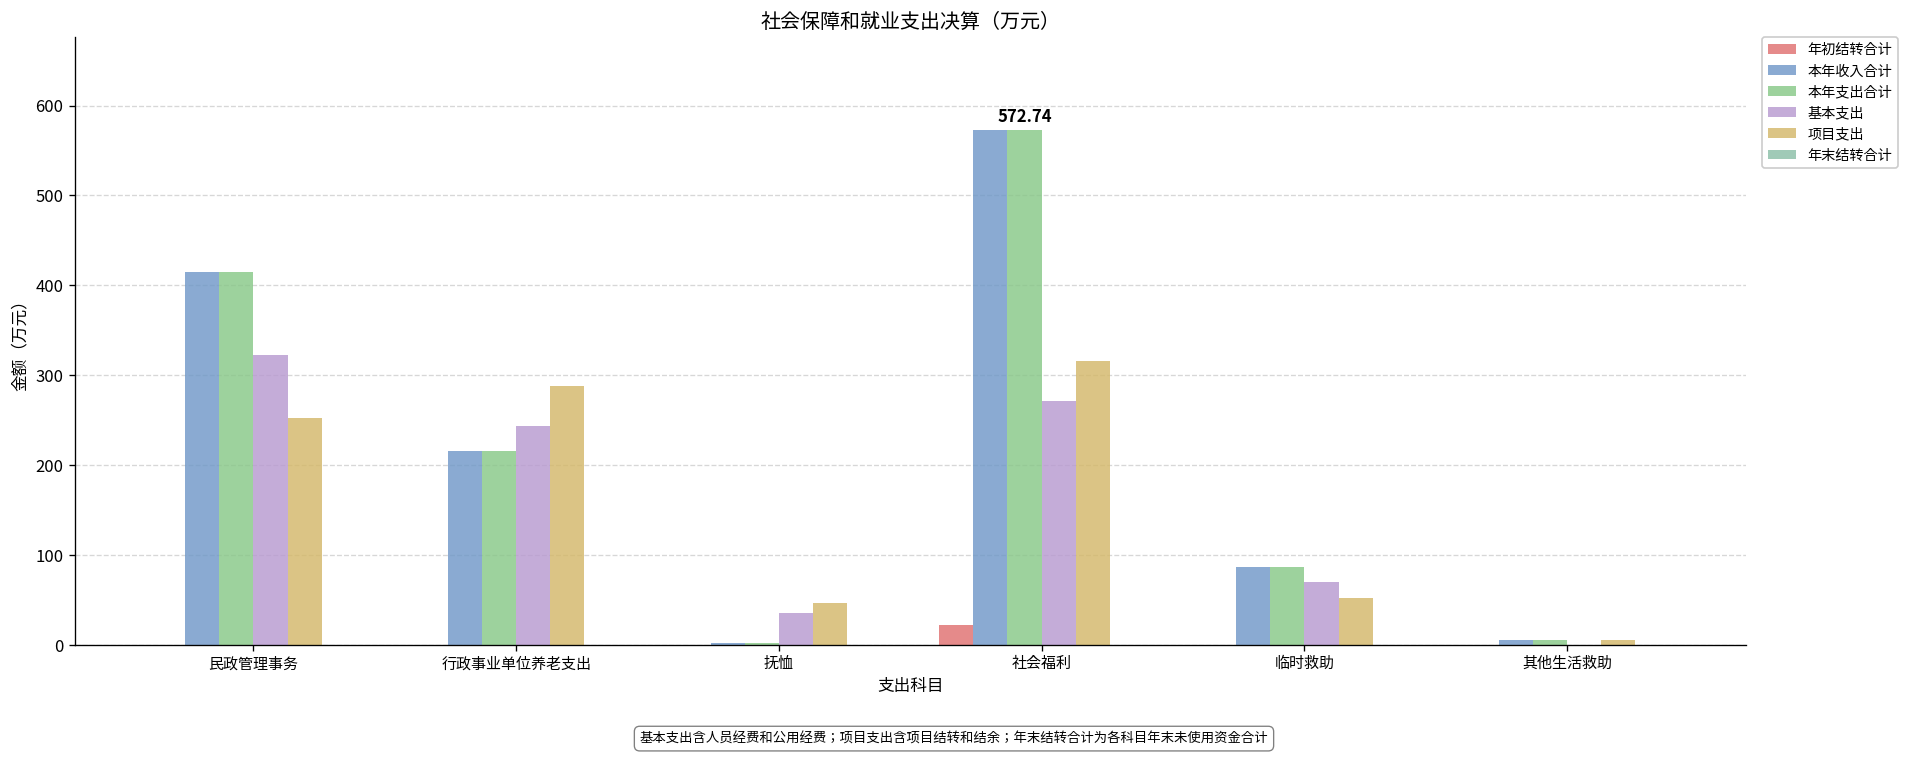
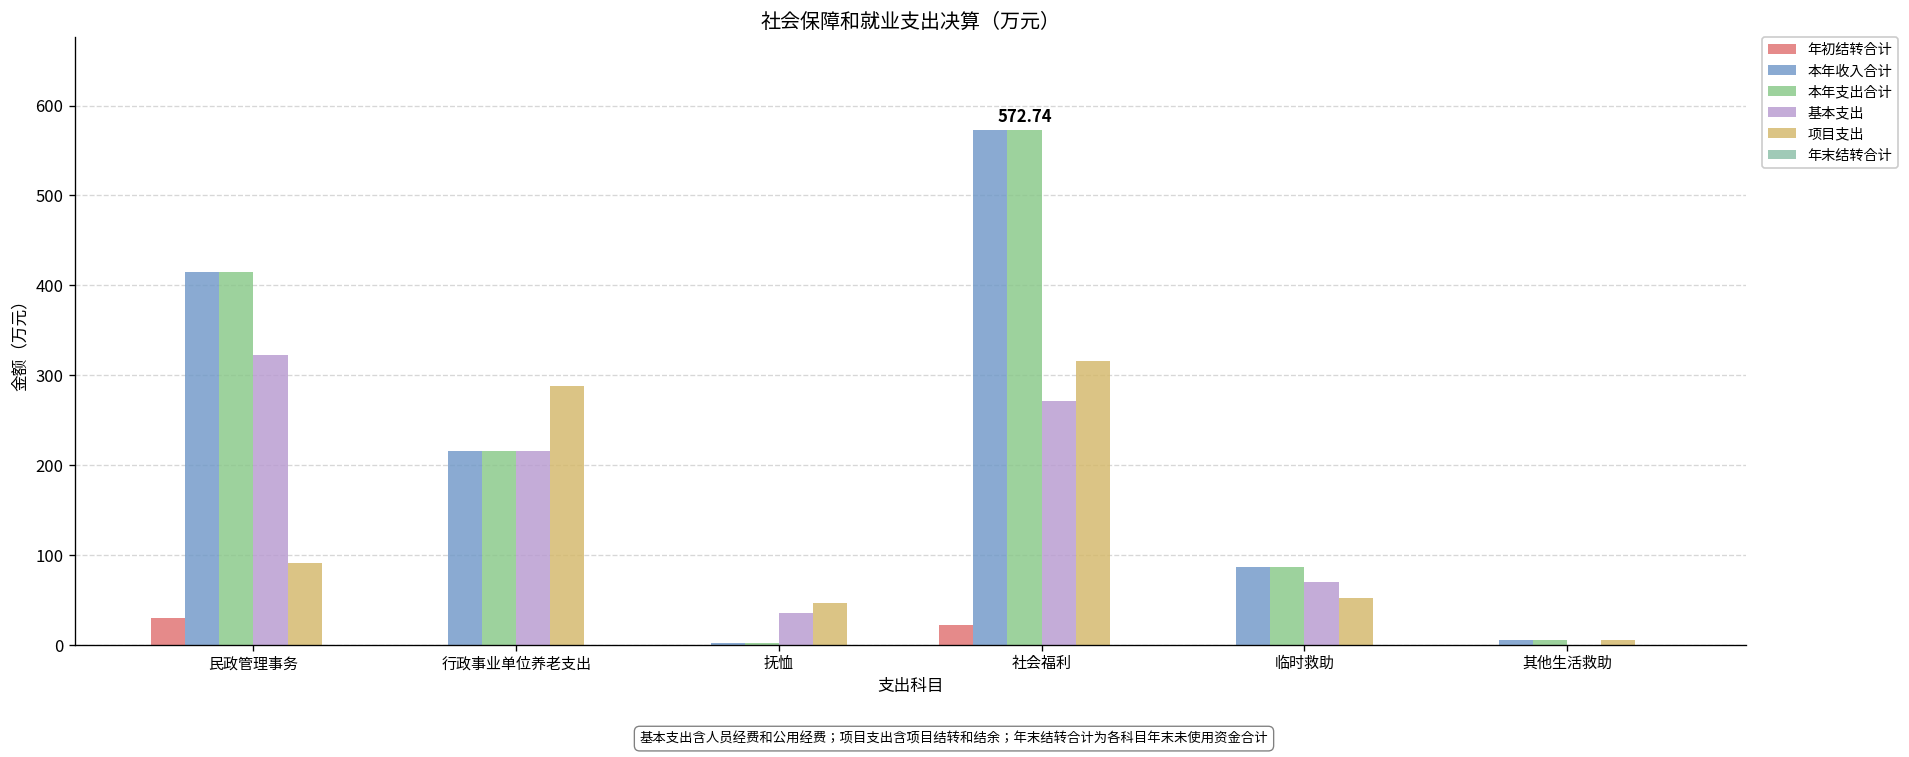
年初结转合计, 民政管理事务: 0 -> 30
项目支出, 民政管理事务: 250 -> 90
基本支出, 行政事业单位养老支出: 240 -> 220
